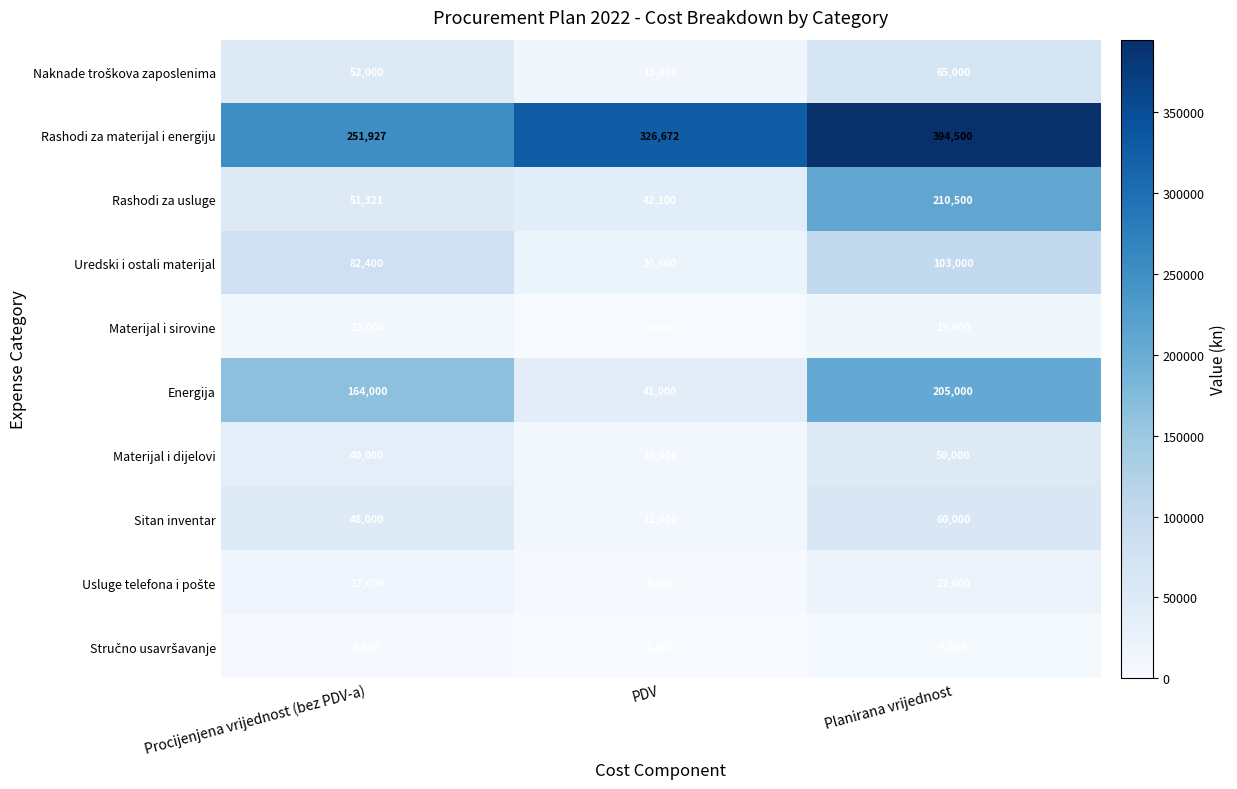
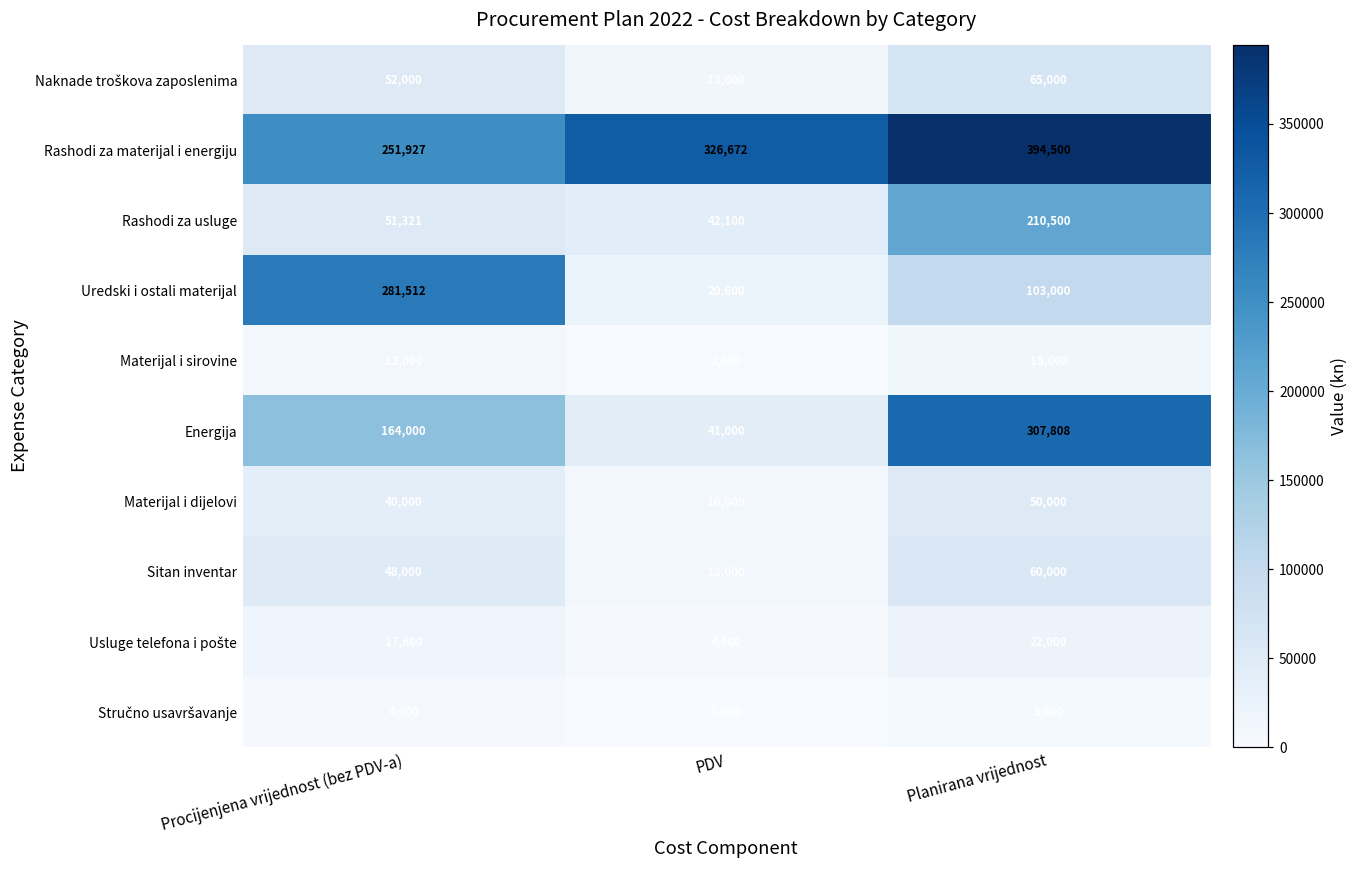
Uredski i ostali materijal, Procijenjena vrijednost (bez PDV-a): 82,400 -> 281,512
Energija, Planirana vrijednost: 205,000 -> 307,808
